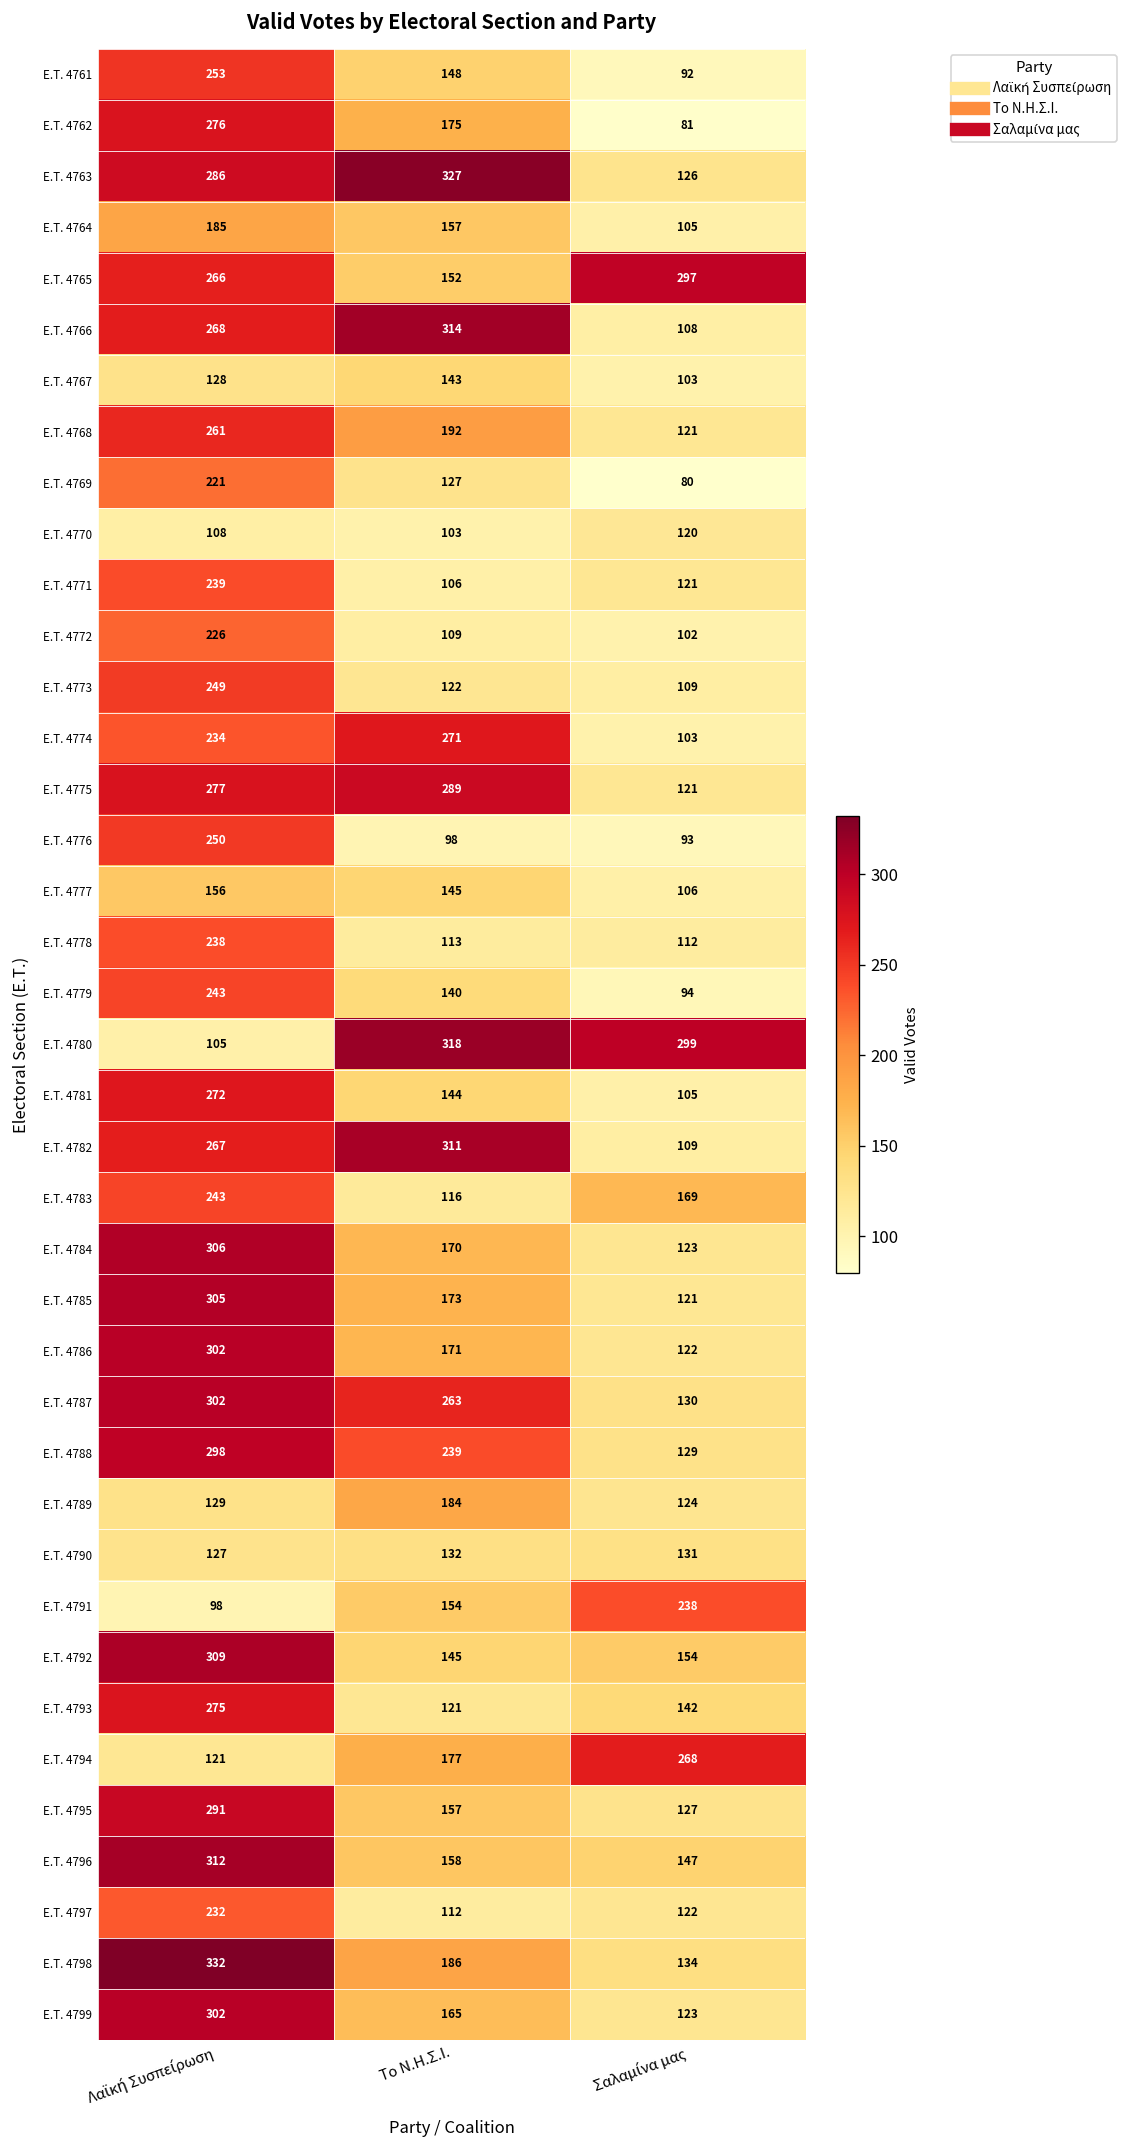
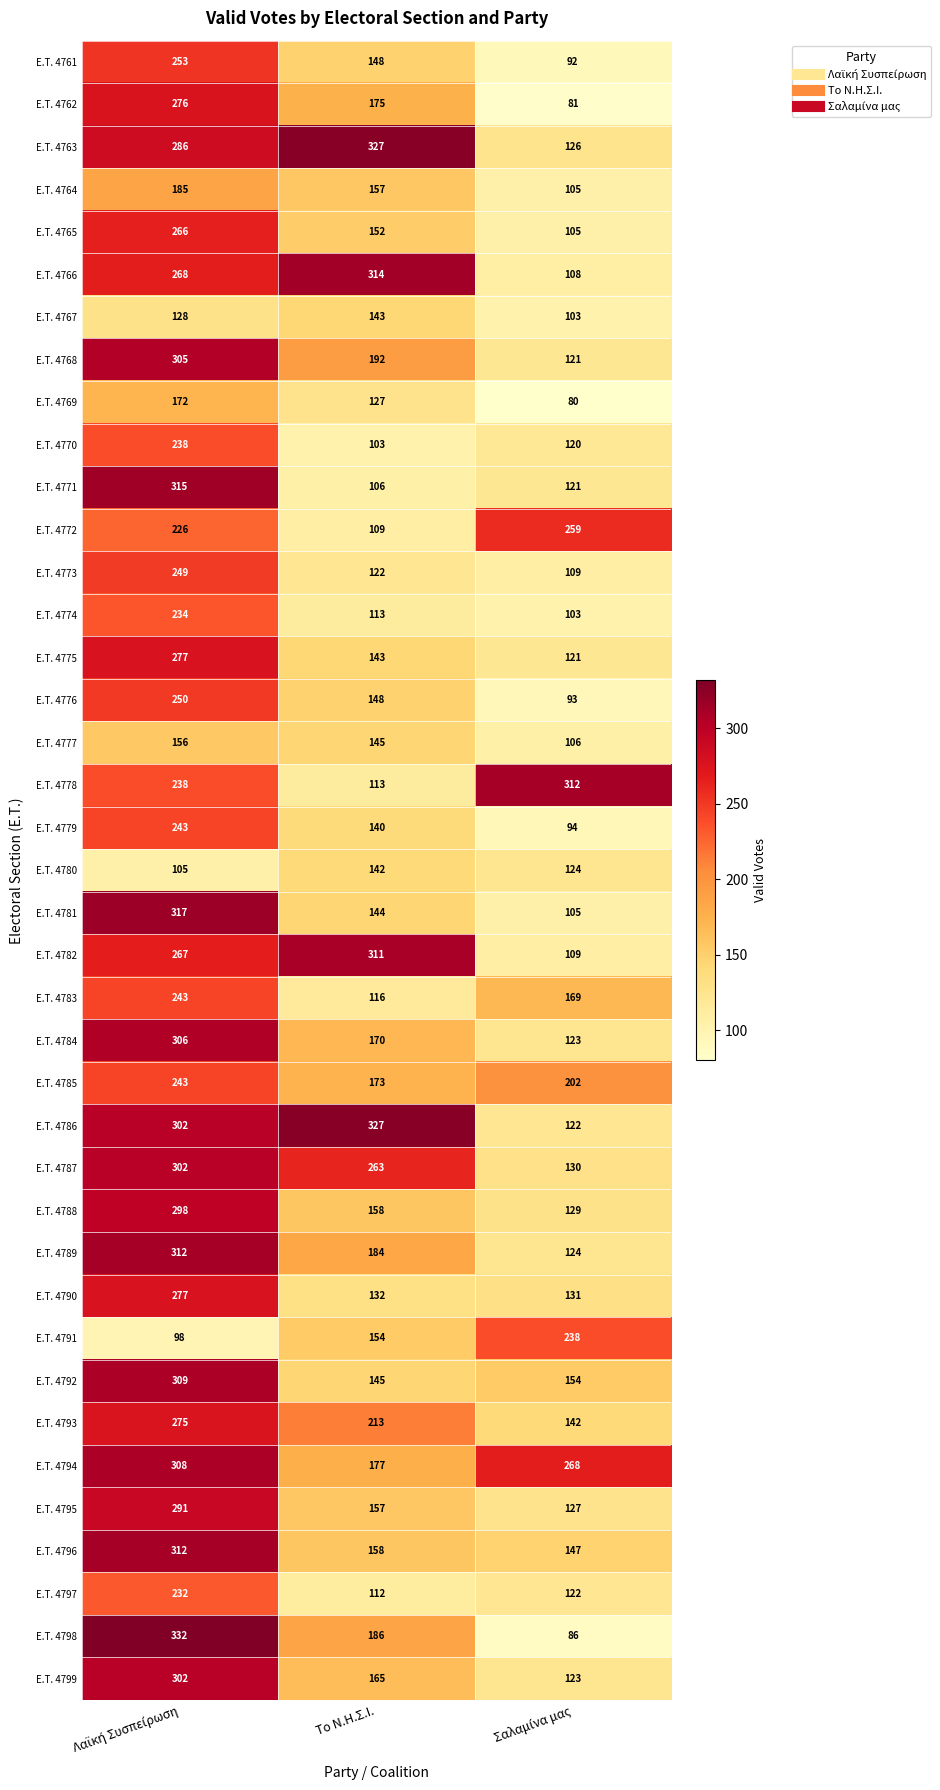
E.T. 4765, Σαλαμίνα μας: 297 -> 105
E.T. 4768, Λαϊκή Συσπείρωση: 261 -> 305
E.T. 4769, Λαϊκή Συσπείρωση: 221 -> 172
E.T. 4770, Λαϊκή Συσπείρωση: 108 -> 238
E.T. 4771, Λαϊκή Συσπείρωση: 239 -> 315
E.T. 4772, Σαλαμίνα μας: 102 -> 259
E.T. 4774, Το Ν.Η.Σ.Ι.: 271 -> 113
E.T. 4775, Το Ν.Η.Σ.Ι.: 289 -> 143
E.T. 4776, Το Ν.Η.Σ.Ι.: 98 -> 148
E.T. 4778, Σαλαμίνα μας: 112 -> 312
E.T. 4780, Το Ν.Η.Σ.Ι.: 318 -> 142
E.T. 4780, Σαλαμίνα μας: 299 -> 124
E.T. 4781, Λαϊκή Συσπείρωση: 272 -> 317
E.T. 4785, Λαϊκή Συσπείρωση: 305 -> 243
E.T. 4785, Σαλαμίνα μας: 121 -> 202
E.T. 4786, Το Ν.Η.Σ.Ι.: 171 -> 327
E.T. 4788, Το Ν.Η.Σ.Ι.: 239 -> 158
E.T. 4789, Λαϊκή Συσπείρωση: 129 -> 312
E.T. 4790, Λαϊκή Συσπείρωση: 127 -> 277
E.T. 4793, Το Ν.Η.Σ.Ι.: 121 -> 213
E.T. 4794, Λαϊκή Συσπείρωση: 121 -> 308
E.T. 4798, Σαλαμίνα μας: 134 -> 86
